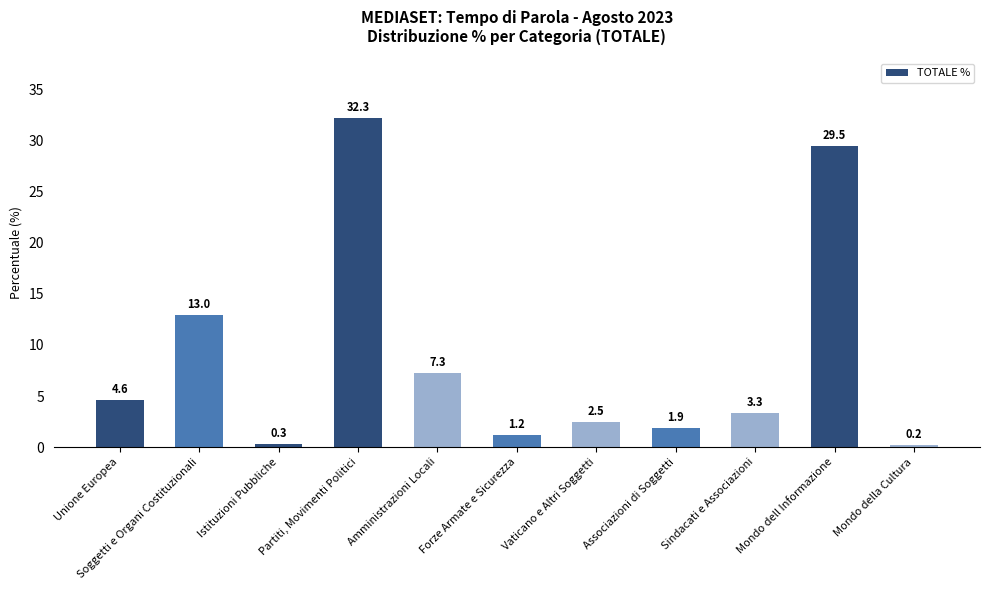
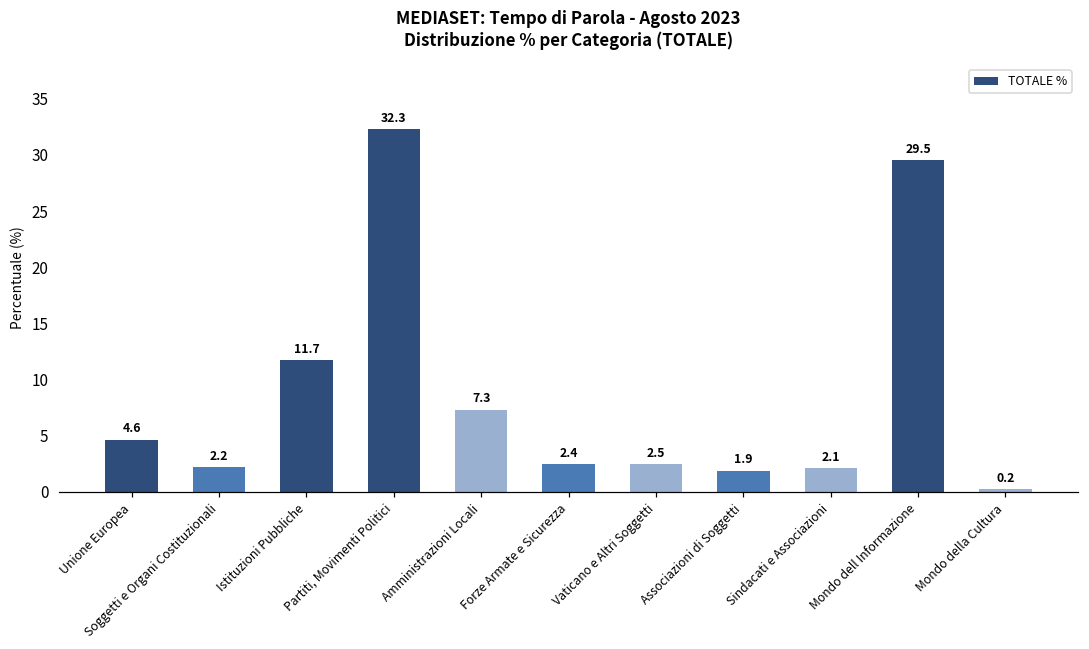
Soggetti e Organi Costituzionali: 13.0 -> 2.2
Istituzioni Pubbliche: 0.3 -> 11.7
Forze Armate e Sicurezza: 1.2 -> 2.4
Sindacati e Associazioni: 3.3 -> 2.1
